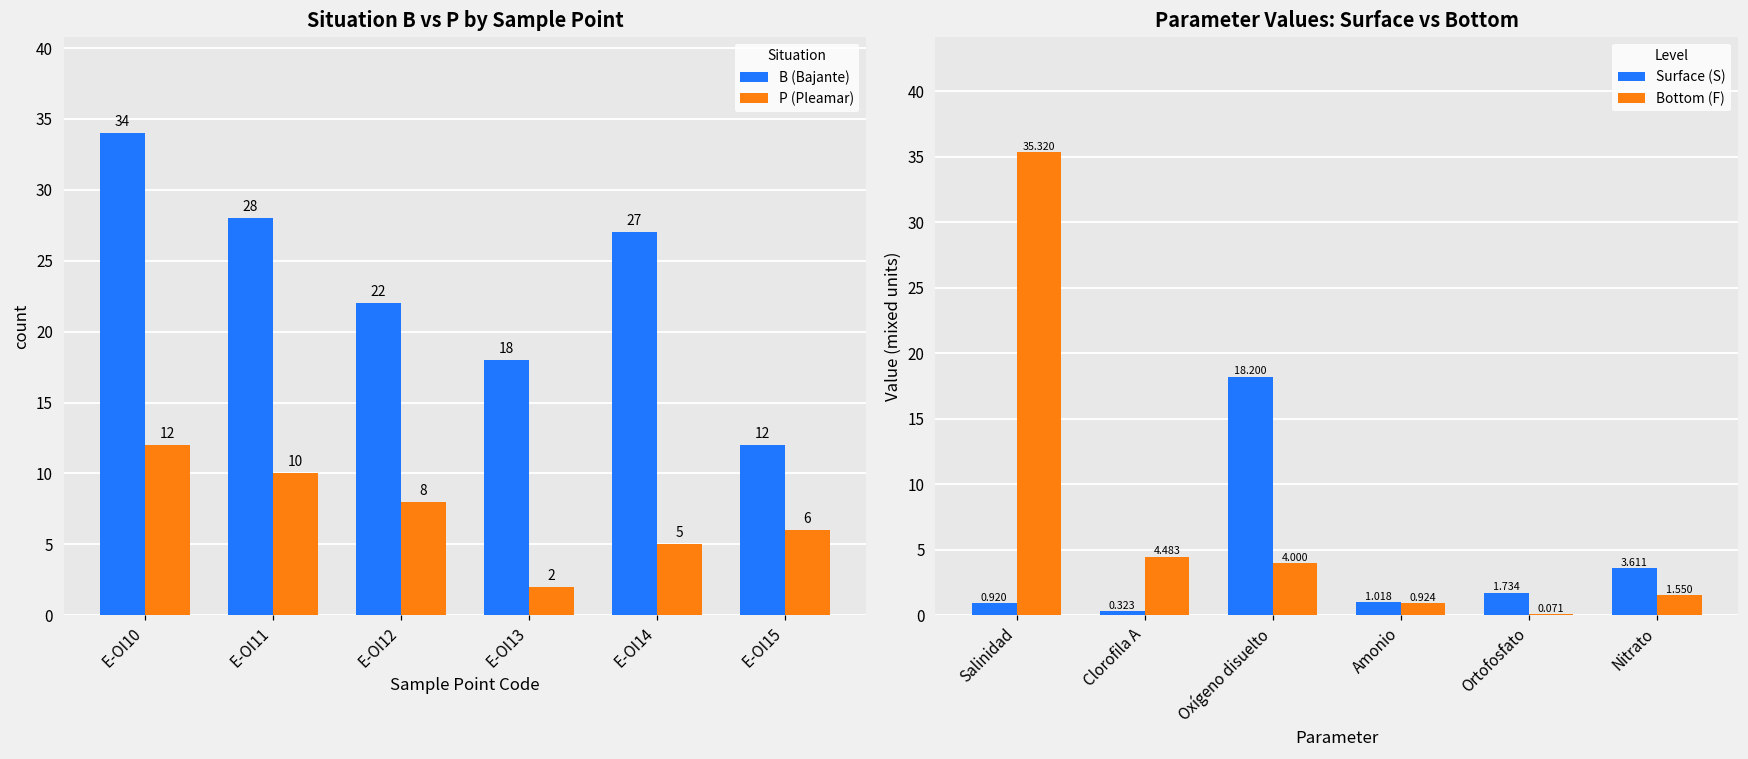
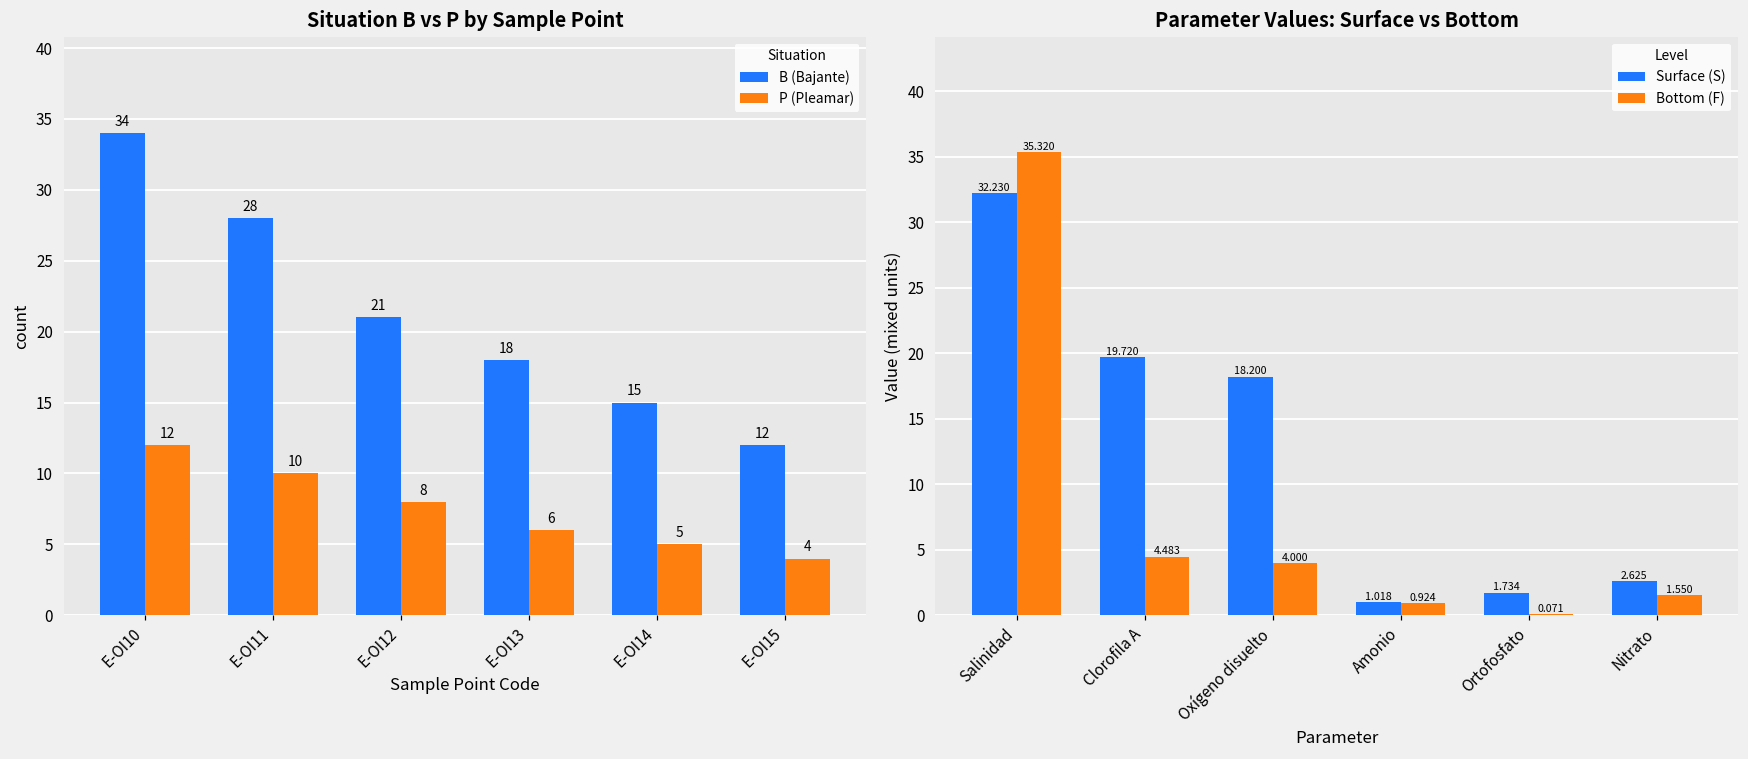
Situation B vs P by Sample Point, B (Bajante), E-OI12: 22 -> 21
Situation B vs P by Sample Point, P (Pleamar), E-OI13: 2 -> 6
Situation B vs P by Sample Point, B (Bajante), E-OI14: 27 -> 15
Situation B vs P by Sample Point, P (Pleamar), E-OI15: 6 -> 4
Parameter Values: Surface vs Bottom, Surface (S), Salinidad: 0.920 -> 32.230
Parameter Values: Surface vs Bottom, Surface (S), Clorofila A: 0.323 -> 19.720
Parameter Values: Surface vs Bottom, Surface (S), Nitrato: 3.611 -> 2.625
